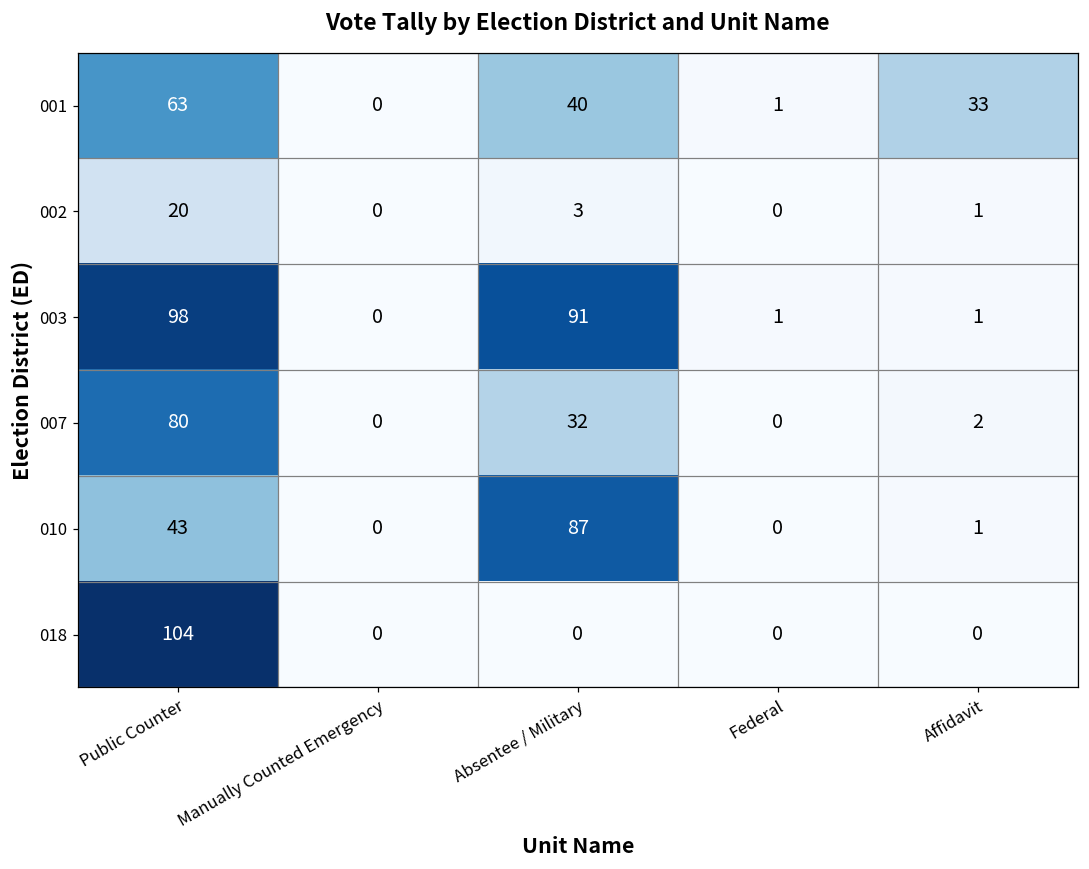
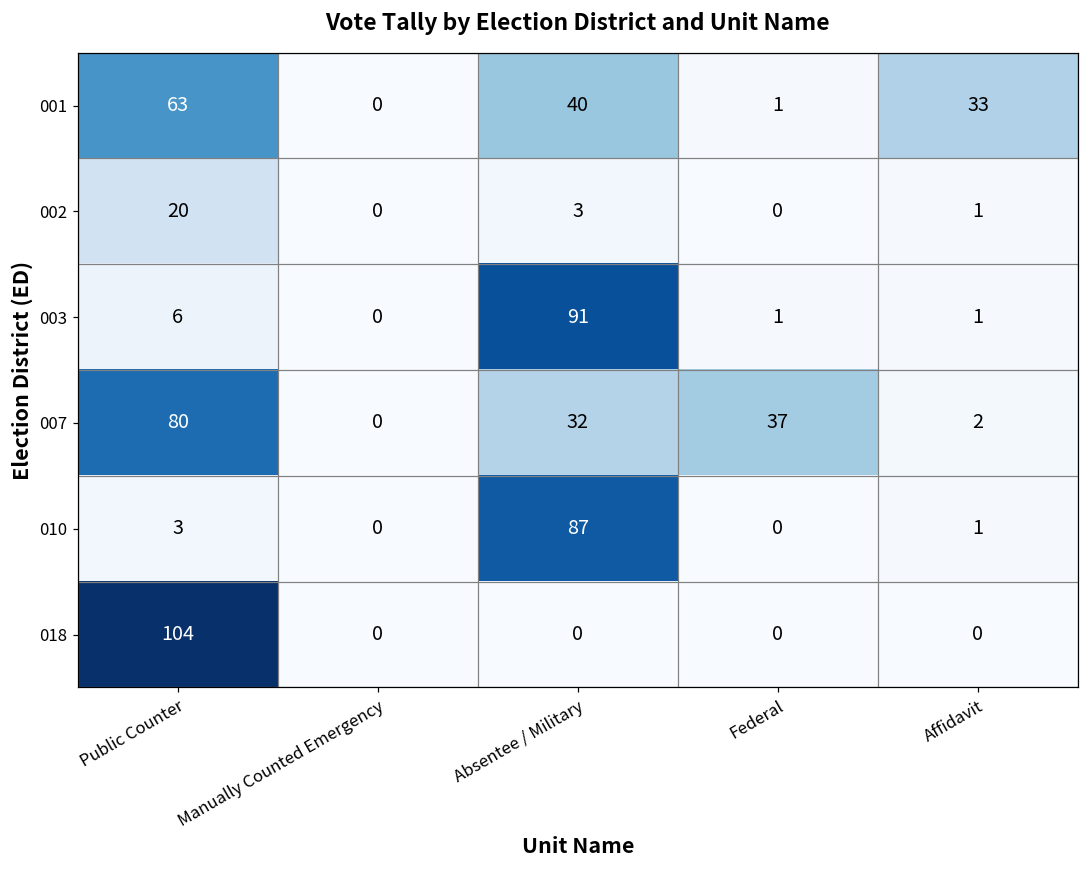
003, Public Counter: 98 -> 6
007, Federal: 0 -> 37
010, Public Counter: 43 -> 3
